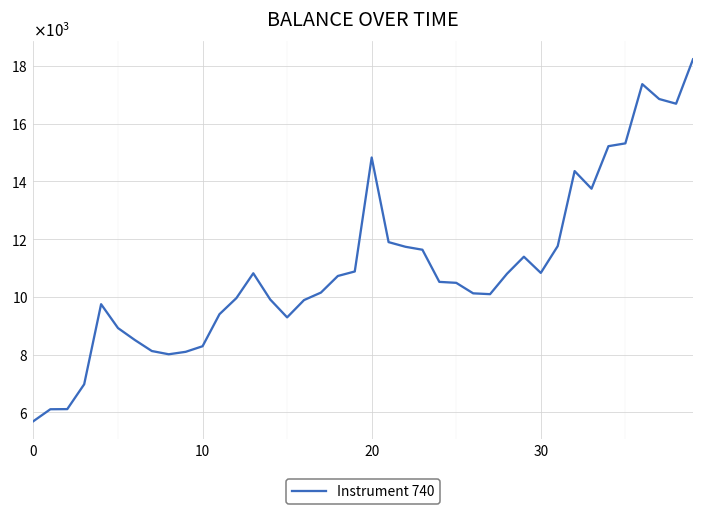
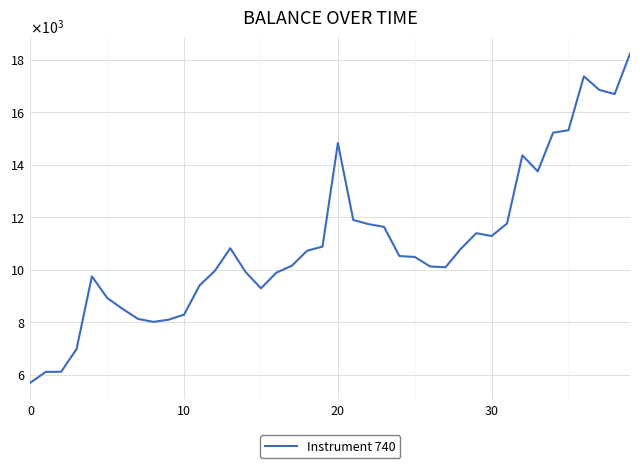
30: 10800 -> 11300
